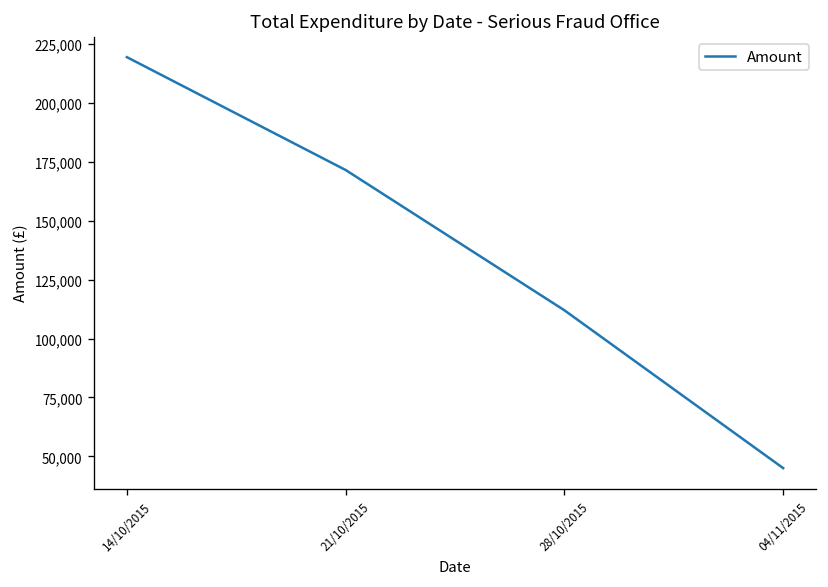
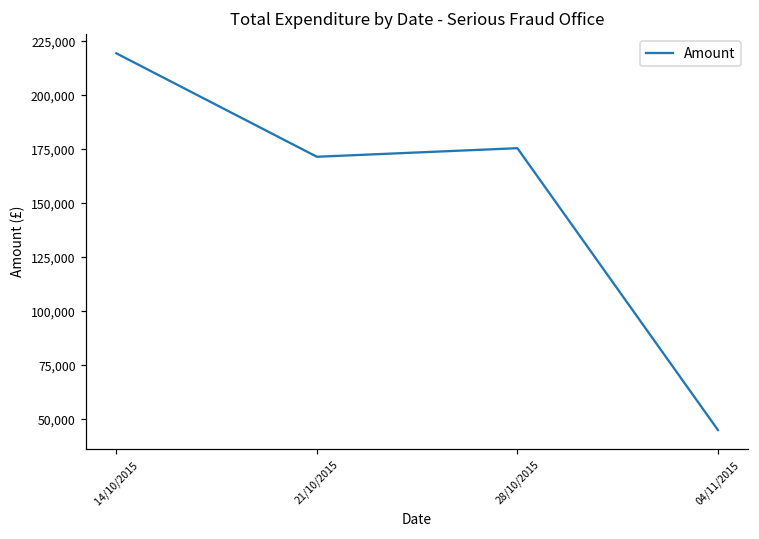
28/10/2015: 112,000 -> 176,000
